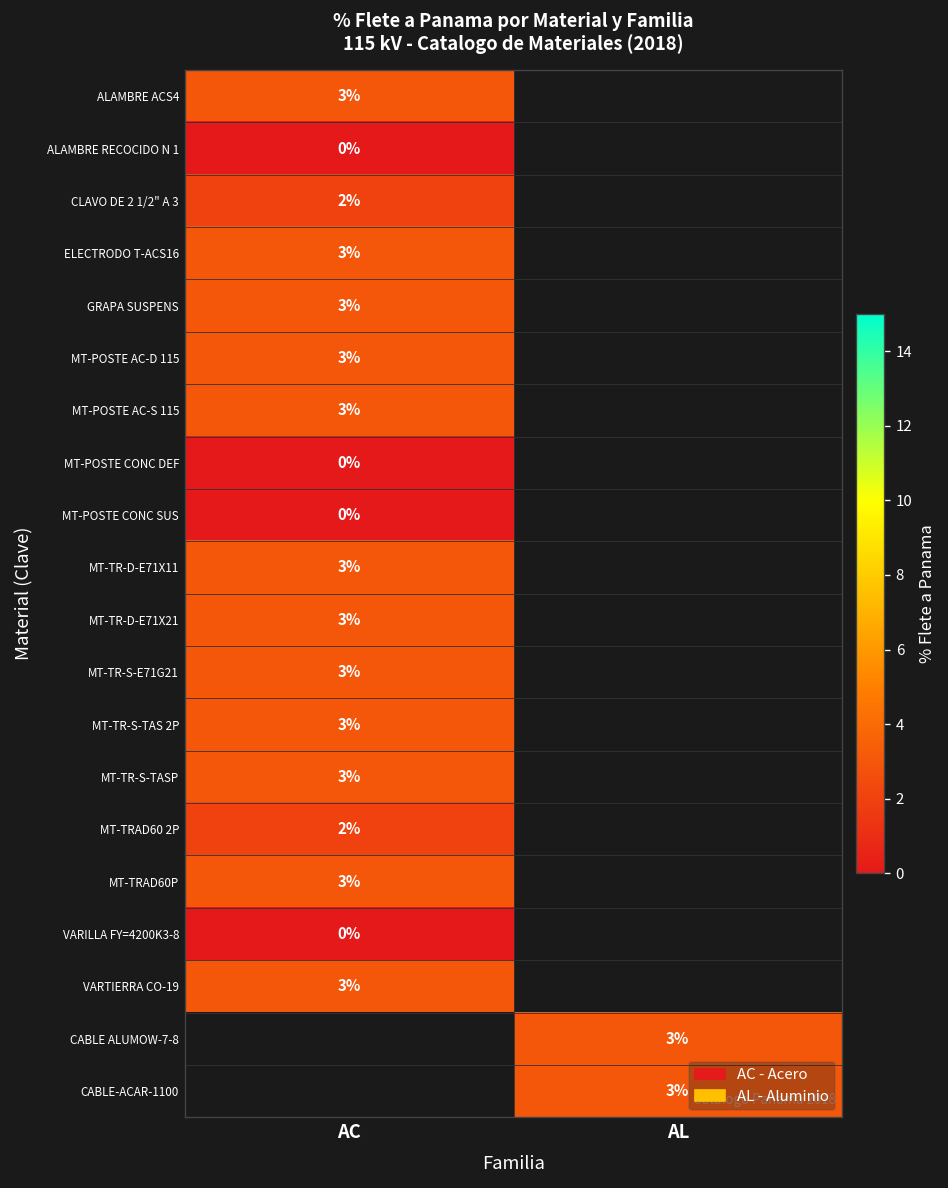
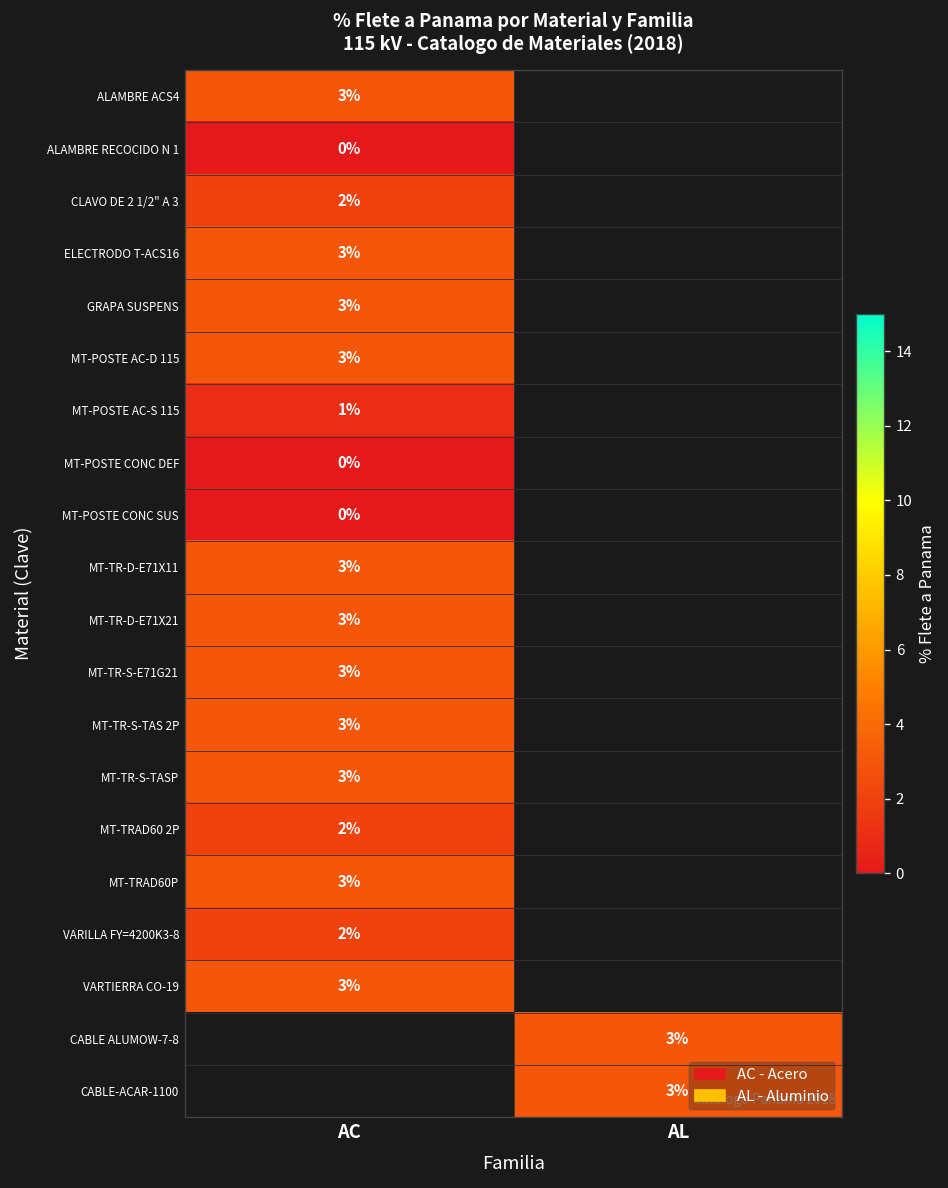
MT-POSTE AC-S 115, AC: 3% -> 1%
VARILLA FY=4200K3-8, AC: 0% -> 2%
